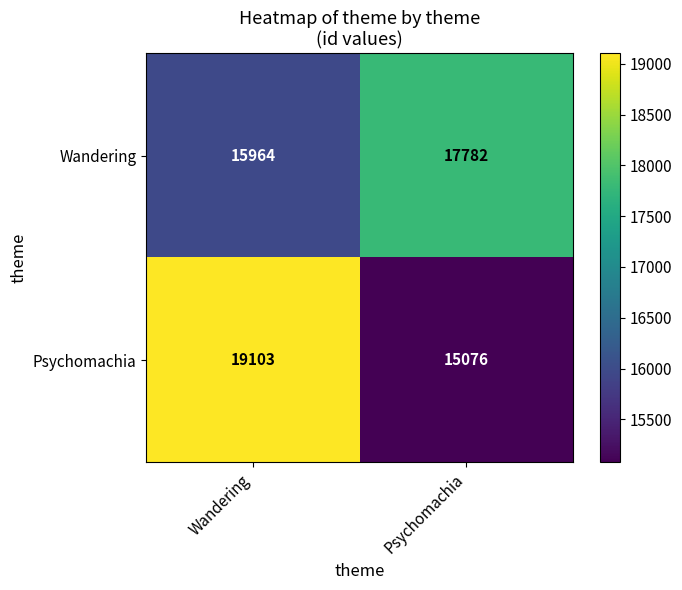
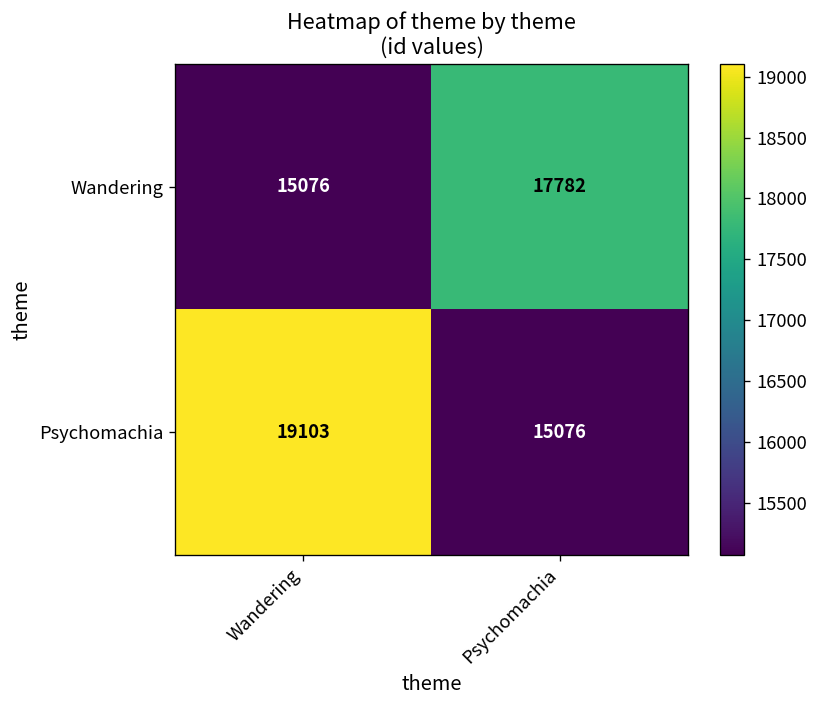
Wandering, Wandering: 15964 -> 15076
